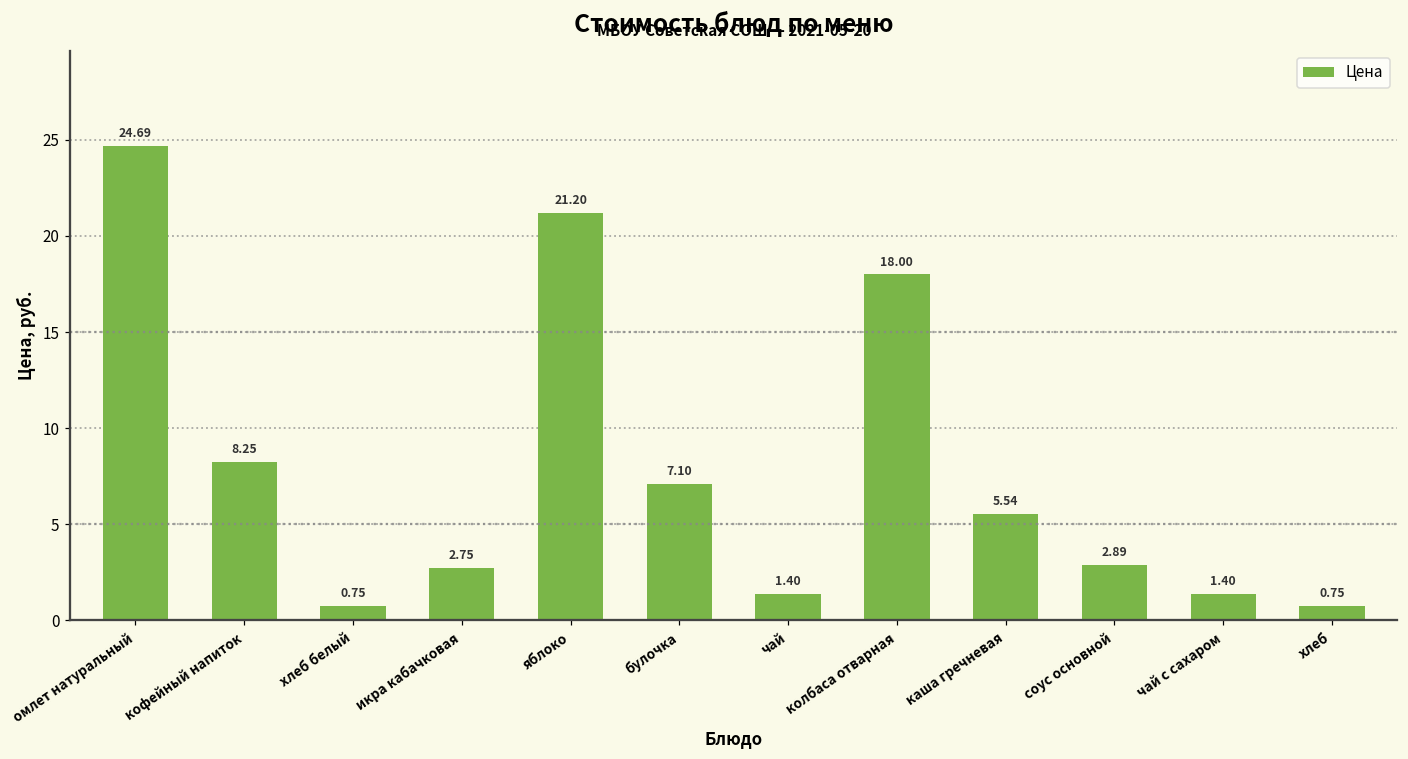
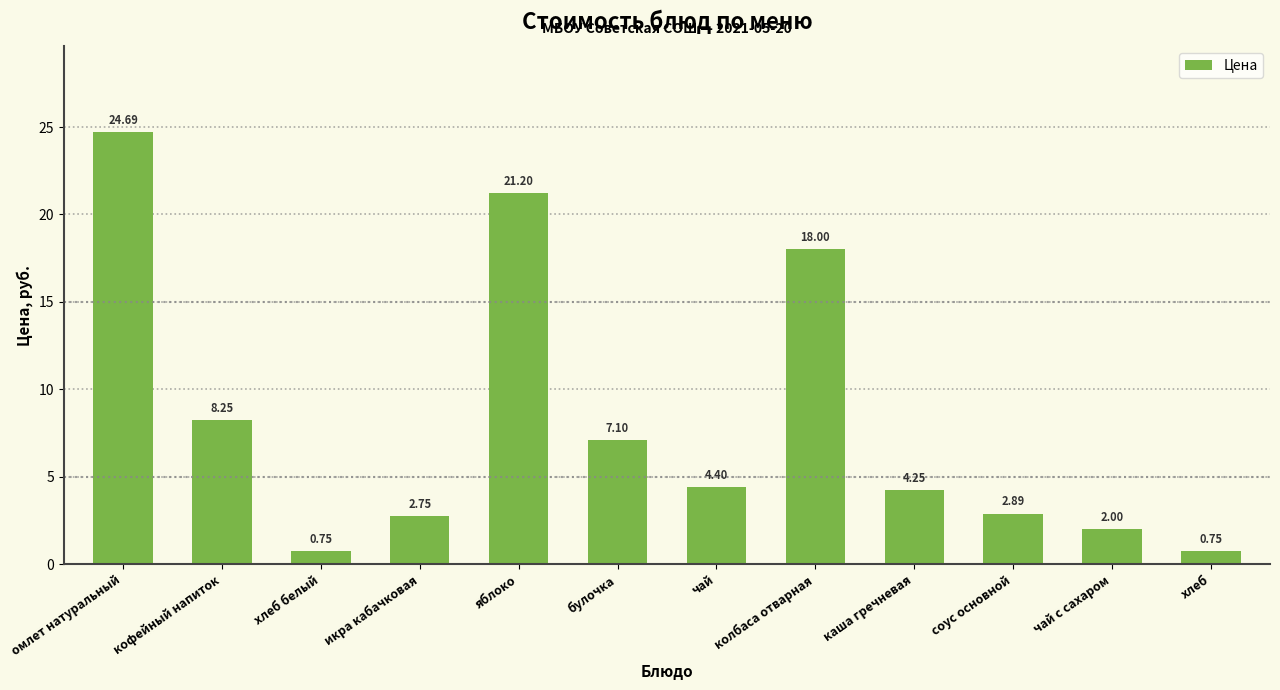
чай: 1.40 -> 4.40
каша гречневая: 5.54 -> 4.25
чай с сахаром: 1.40 -> 2.00
